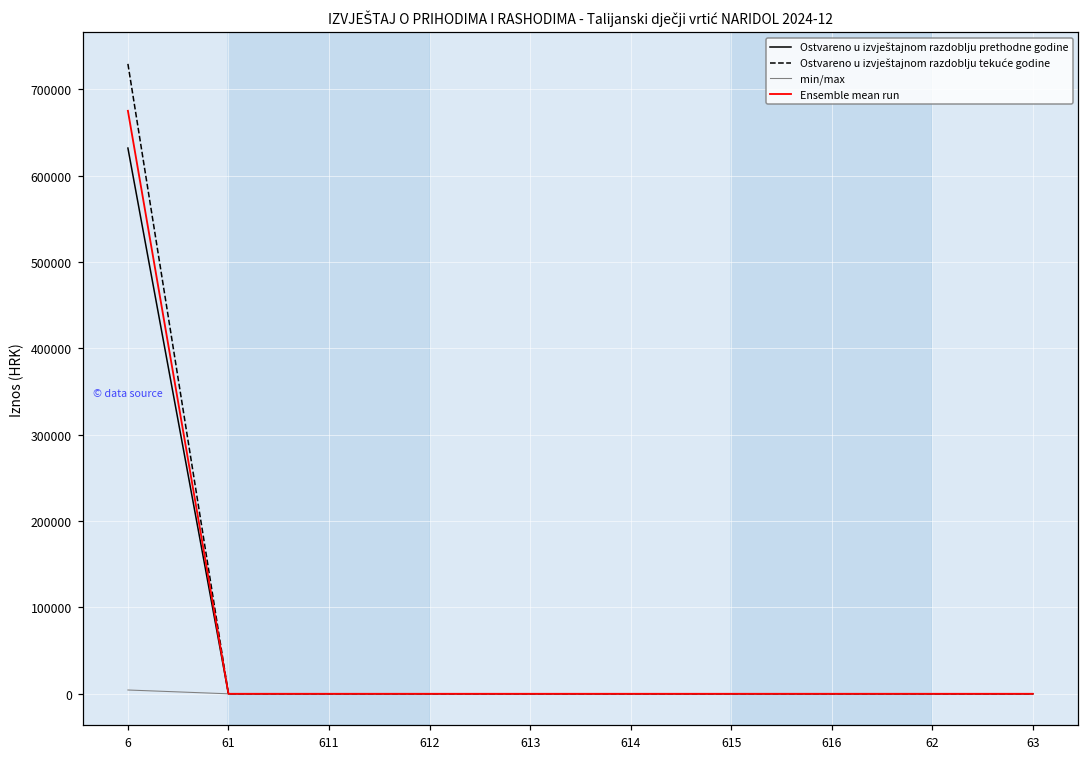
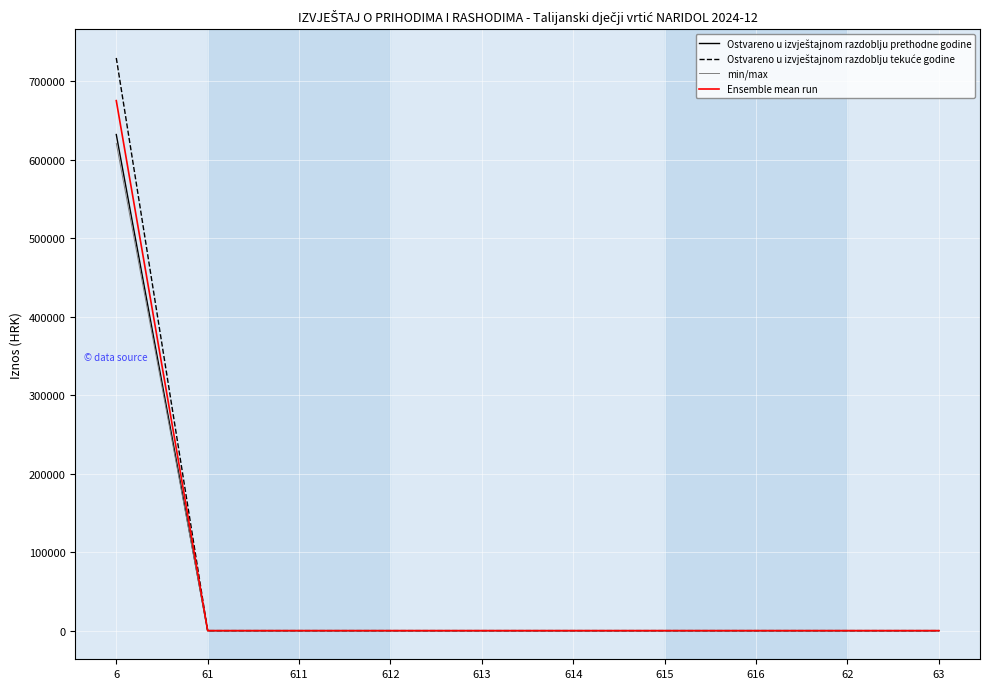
min/max, 6: 0 -> 620000
